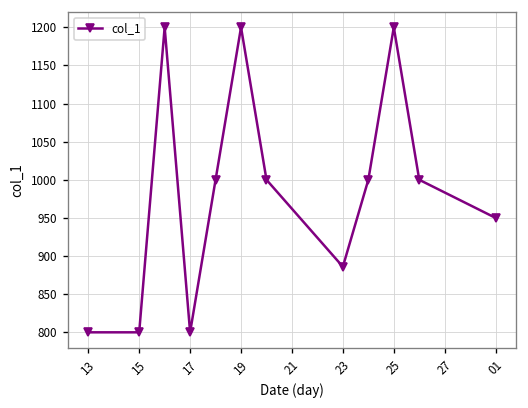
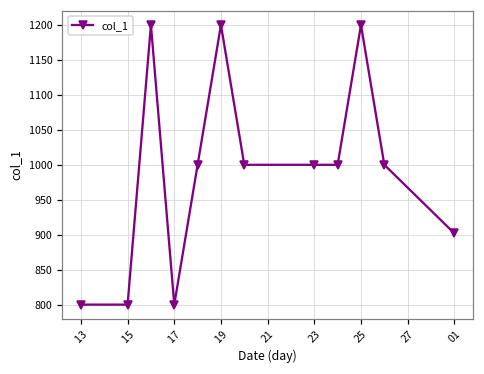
23: 890 -> 1000
01: 950 -> 900
